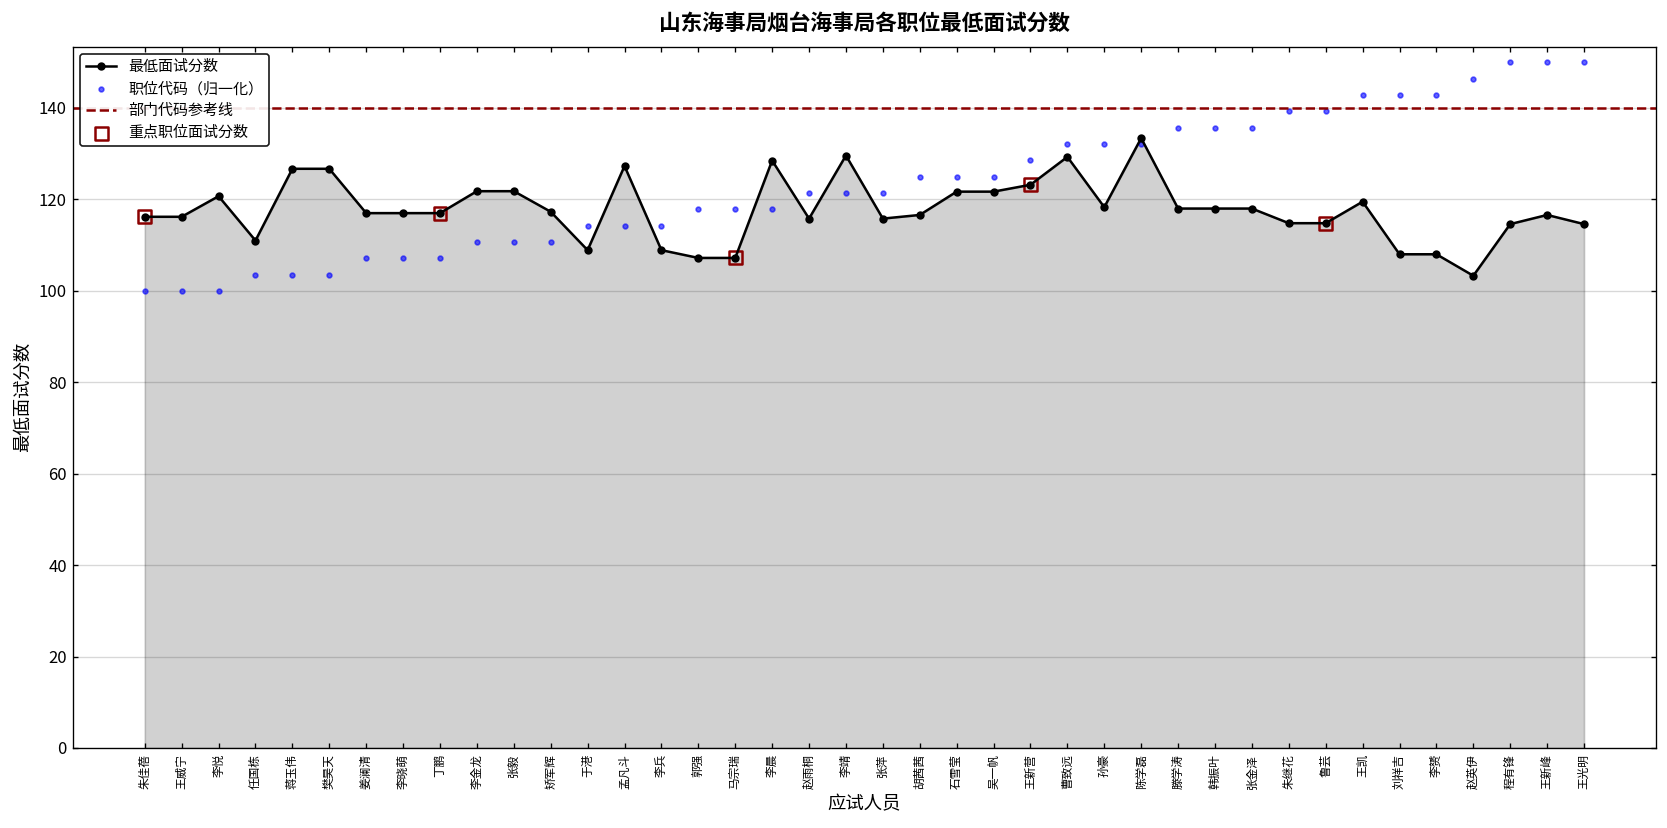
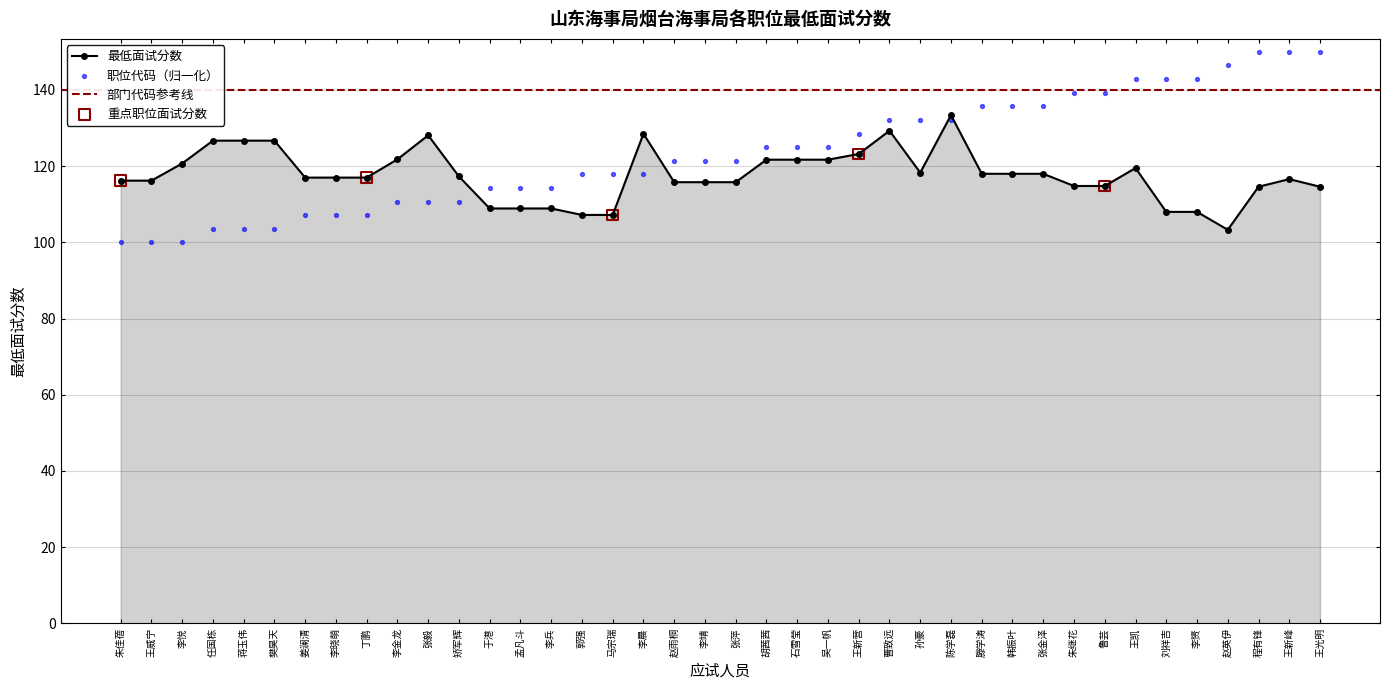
最低面试分数, 任国栋: 111 -> 127
最低面试分数, 张毅: 122 -> 128
最低面试分数, 孟凡斗: 127 -> 109
最低面试分数, 李靖: 130 -> 116
最低面试分数, 胡茜茜: 117 -> 122
